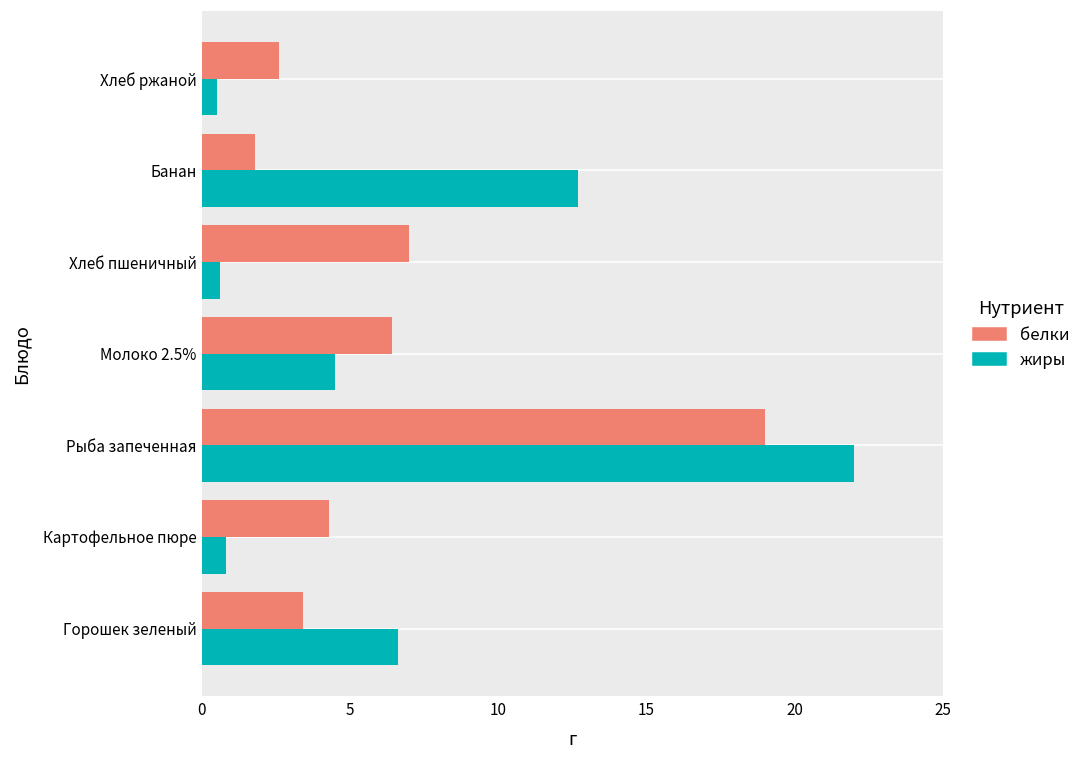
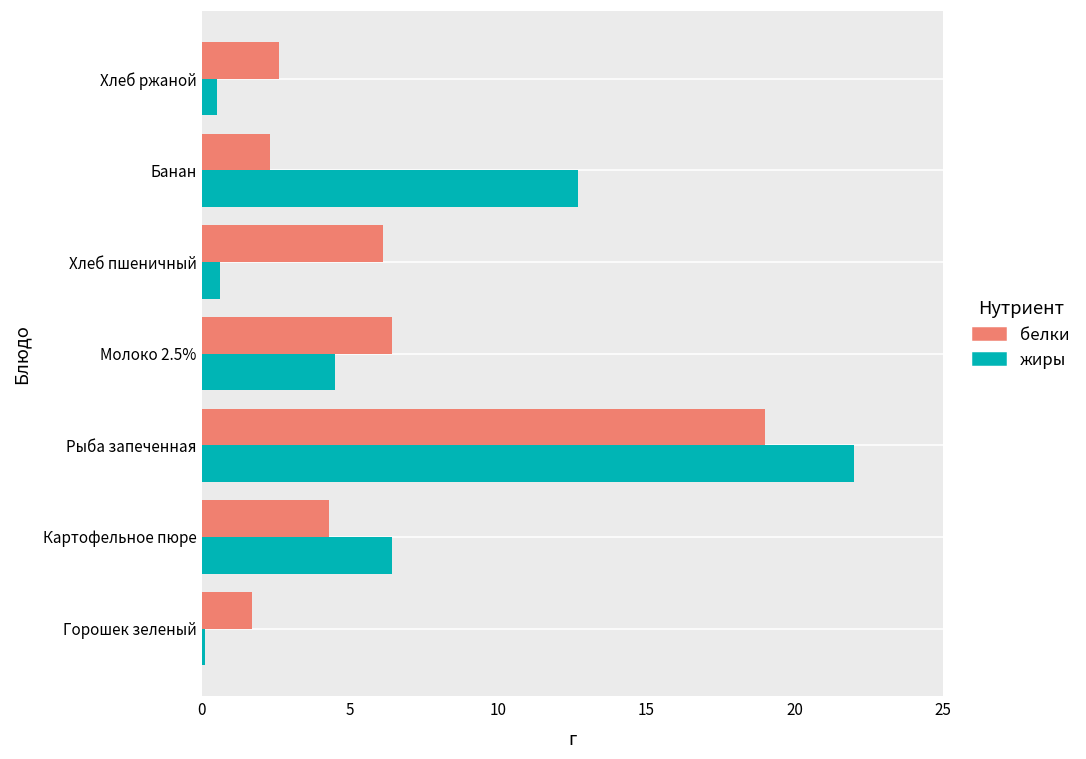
белки, Банан: 1.8 -> 2.3
белки, Хлеб пшеничный: 7.0 -> 6.1
жиры, Картофельное пюре: 0.8 -> 6.4
белки, Горошек зеленый: 3.4 -> 1.7
жиры, Горошек зеленый: 6.6 -> 0.1
